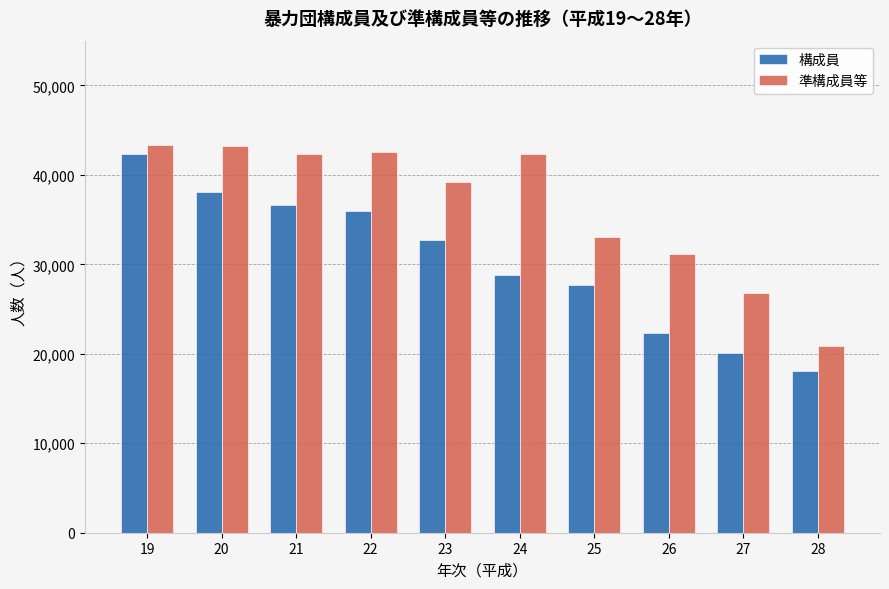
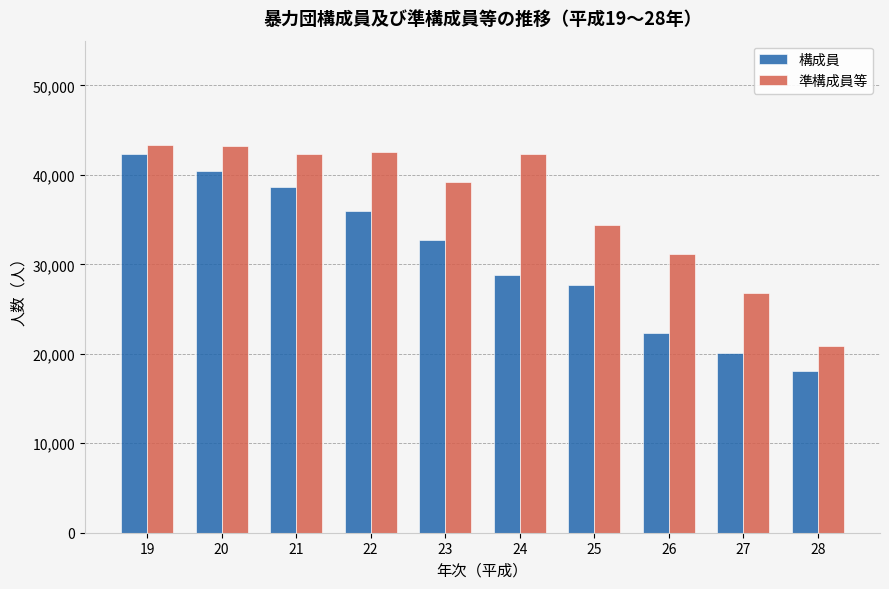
構成員, 20: 38,000 -> 40,000
構成員, 21: 37,000 -> 39,000
準構成員等, 25: 33,000 -> 34,000
